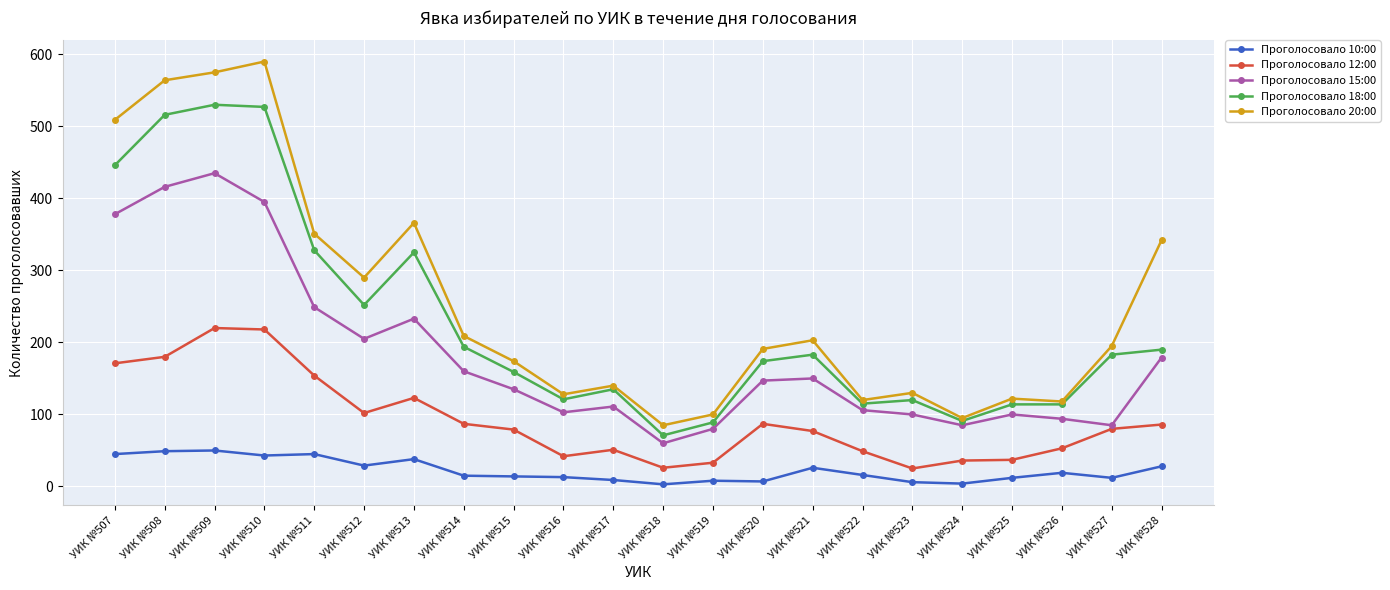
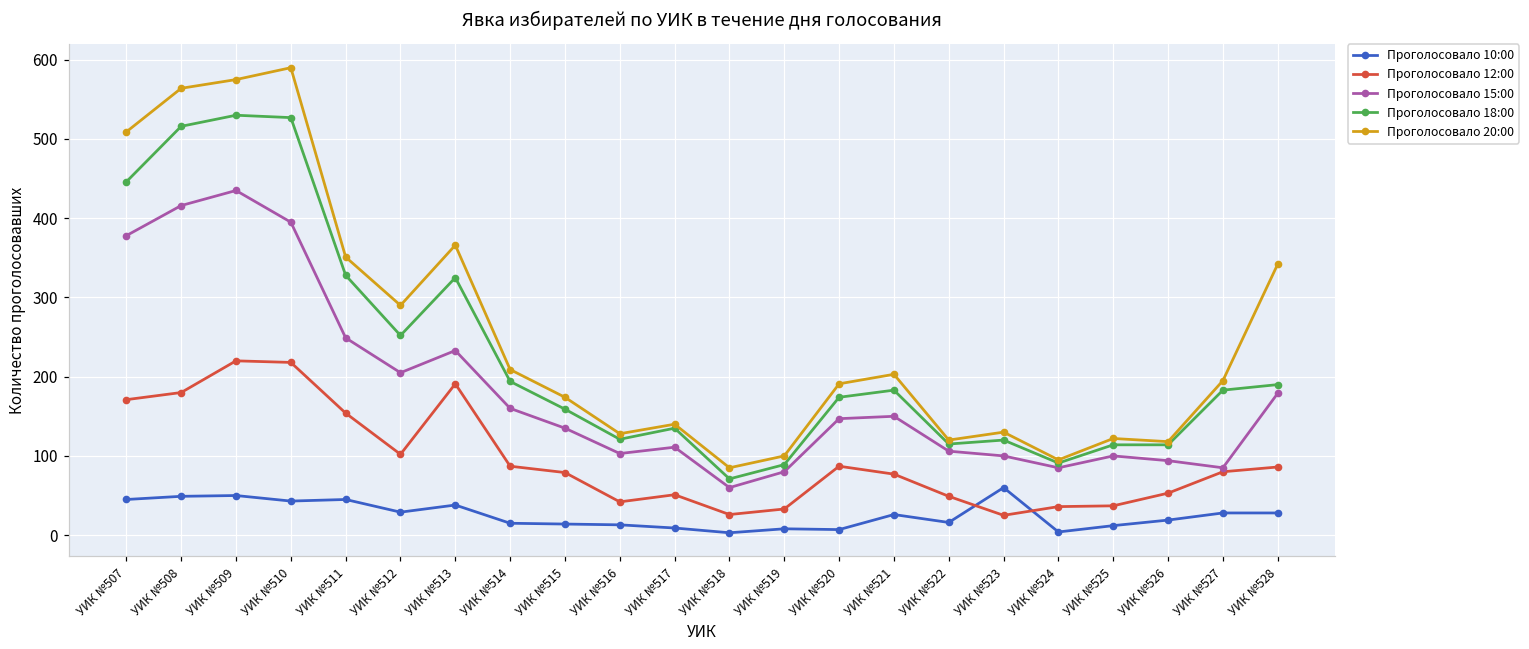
Проголосовало 12:00, УИК №513: 120 -> 190
Проголосовало 10:00, УИК №523: 10 -> 60
Проголосовало 10:00, УИК №527: 10 -> 30
